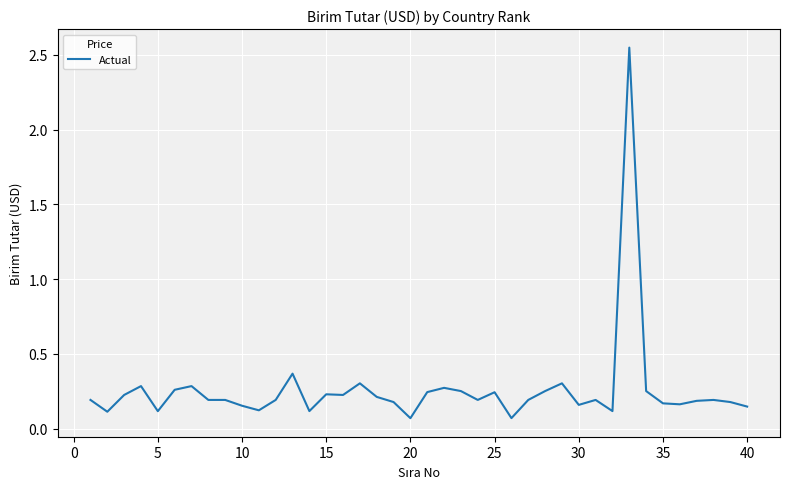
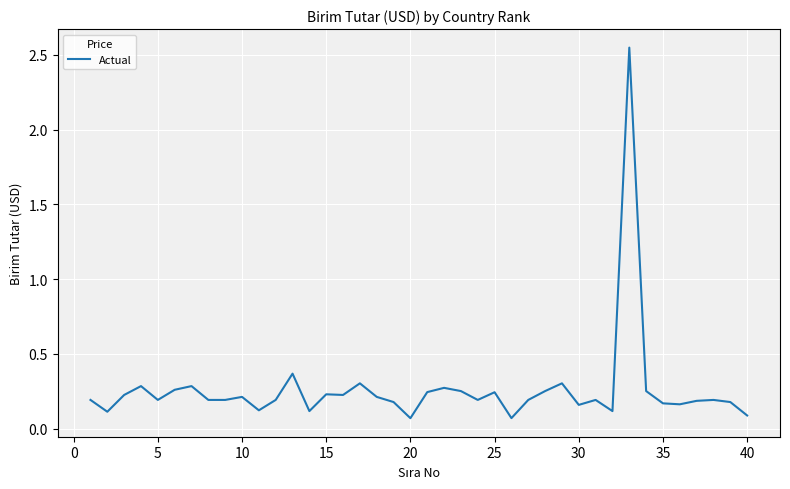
5: 0.12 -> 0.19
10: 0.15 -> 0.21
40: 0.15 -> 0.09
